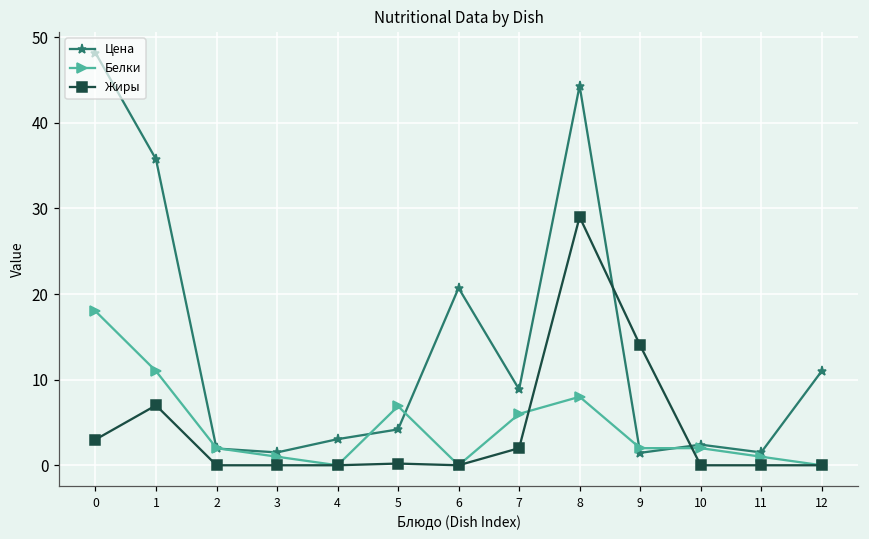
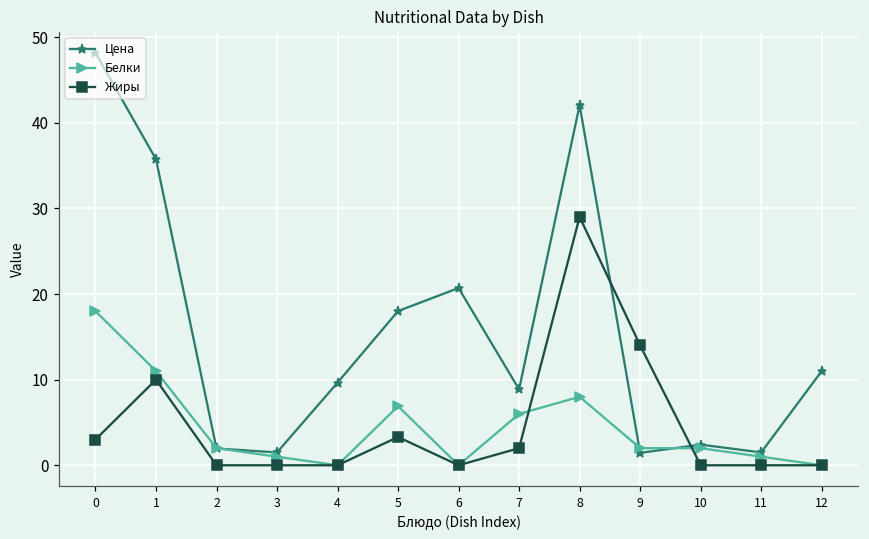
Жиры, 1: 7 -> 10
Цена, 4: 3 -> 10
Цена, 5: 4 -> 18
Жиры, 5: 0 -> 3
Цена, 8: 44 -> 42
